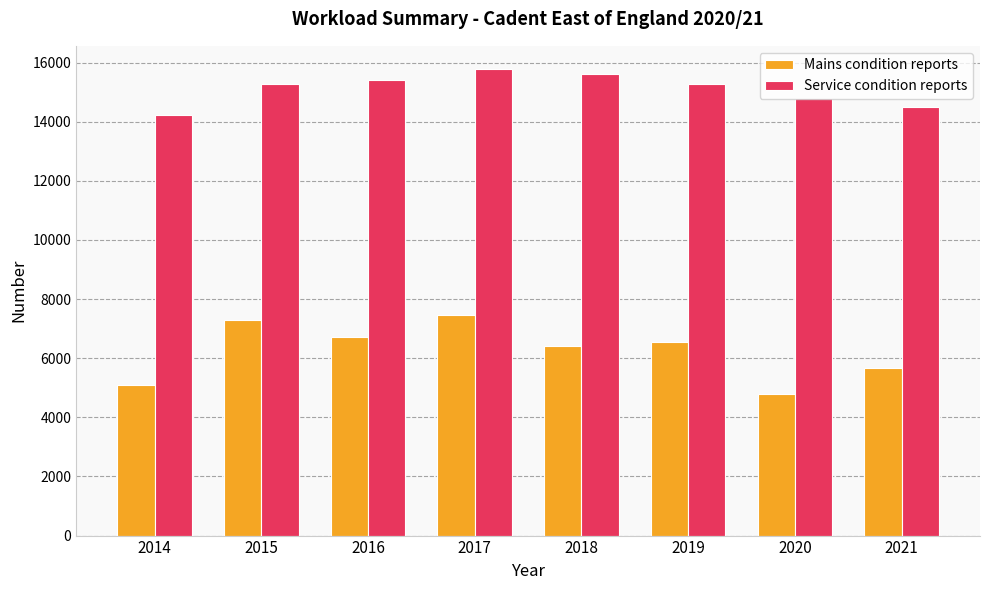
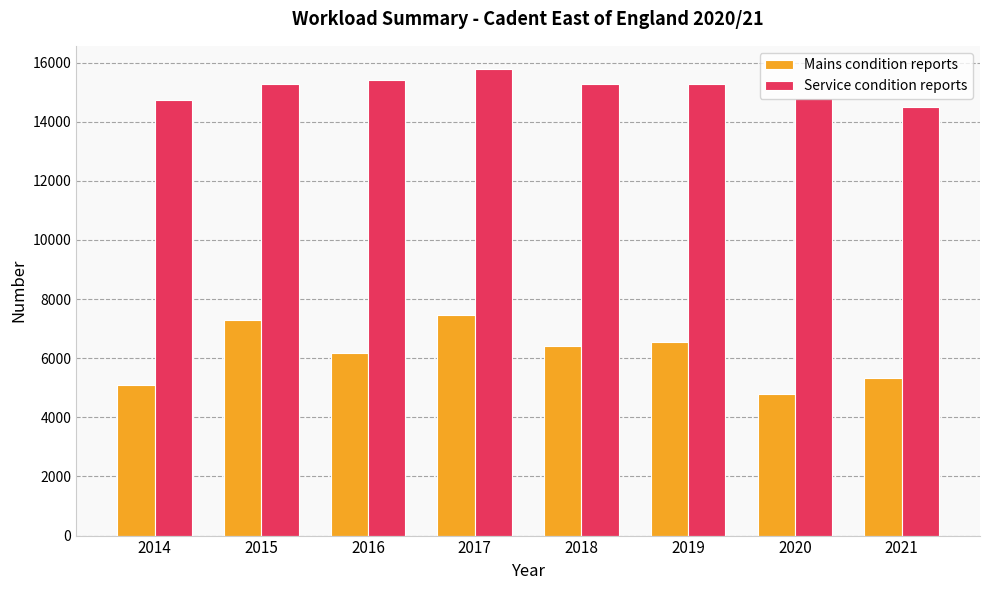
Service condition reports, 2014: 14200 -> 14700
Mains condition reports, 2016: 6700 -> 6200
Service condition reports, 2018: 15600 -> 15300
Mains condition reports, 2021: 5700 -> 5300
